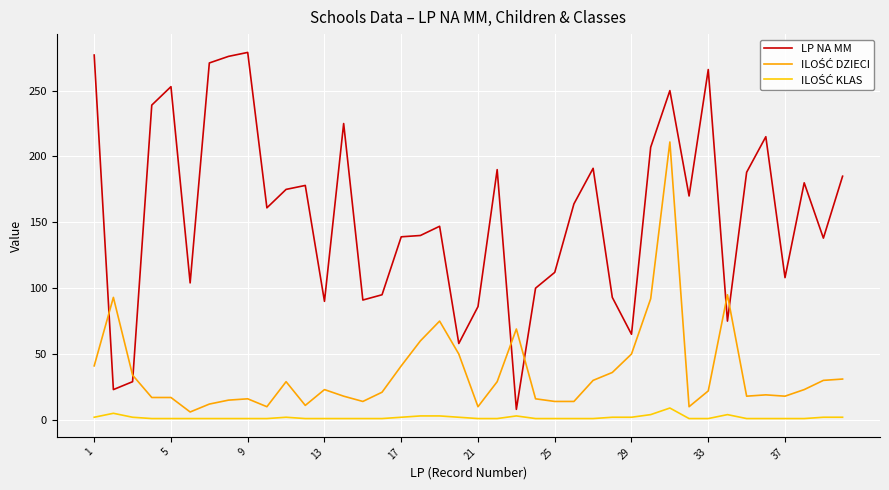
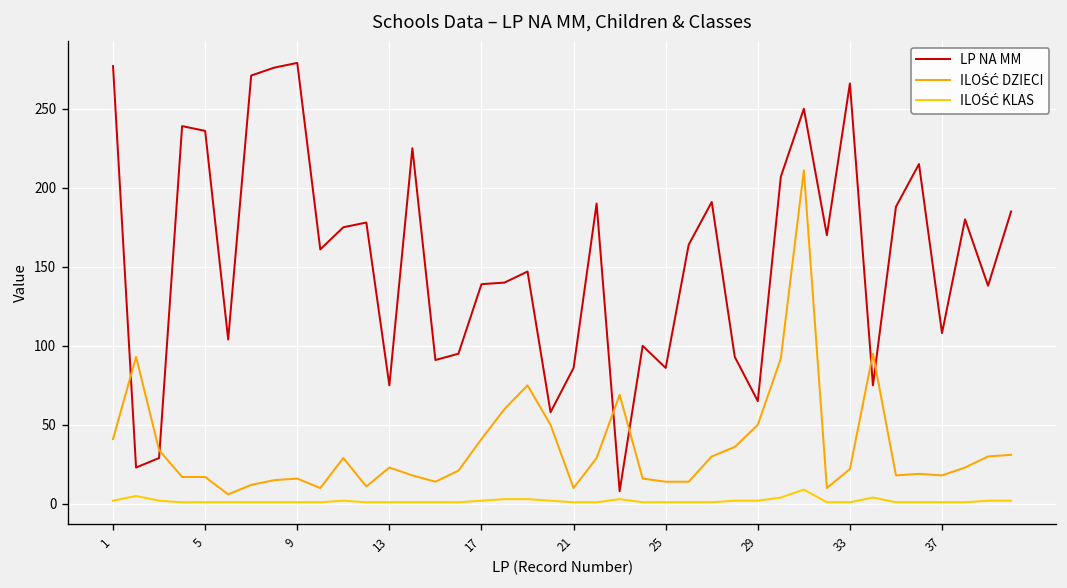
LP NA MM, 5: 253 -> 236
LP NA MM, 13: 90 -> 75
LP NA MM, 25: 112 -> 86
